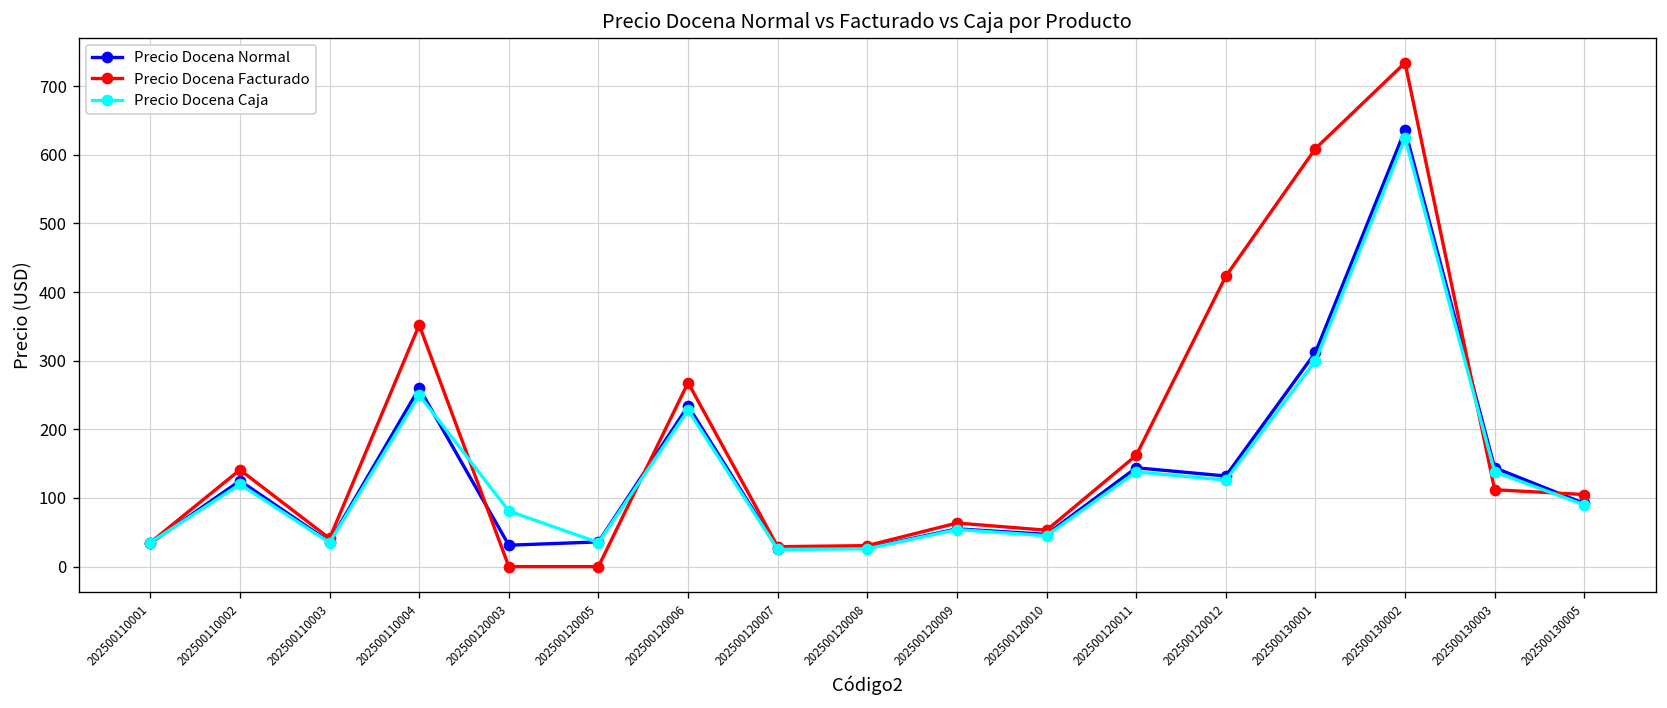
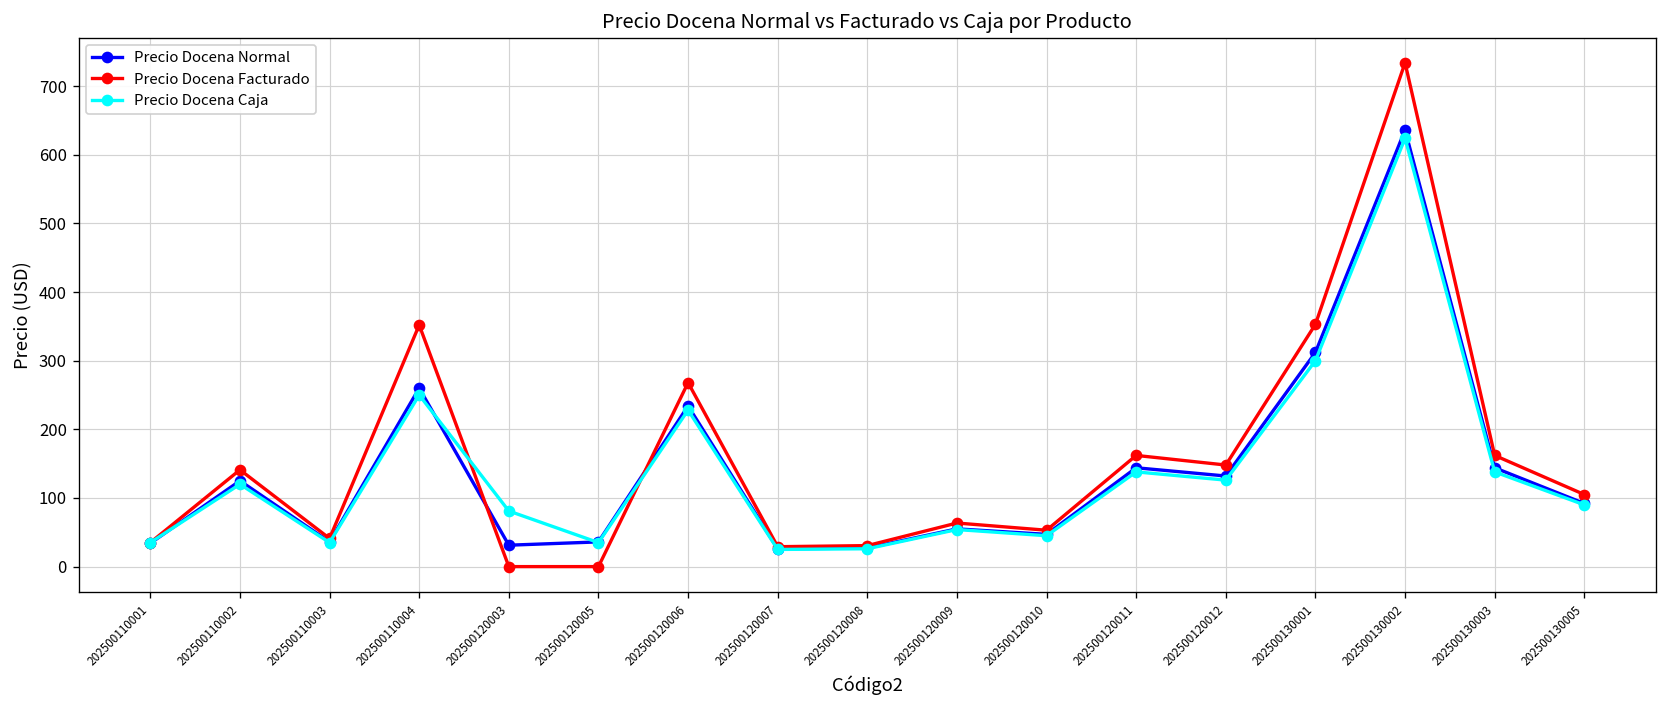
Precio Docena Facturado, 202500120012: 420 -> 150
Precio Docena Facturado, 202500130001: 610 -> 350
Precio Docena Facturado, 202500130003: 110 -> 160
